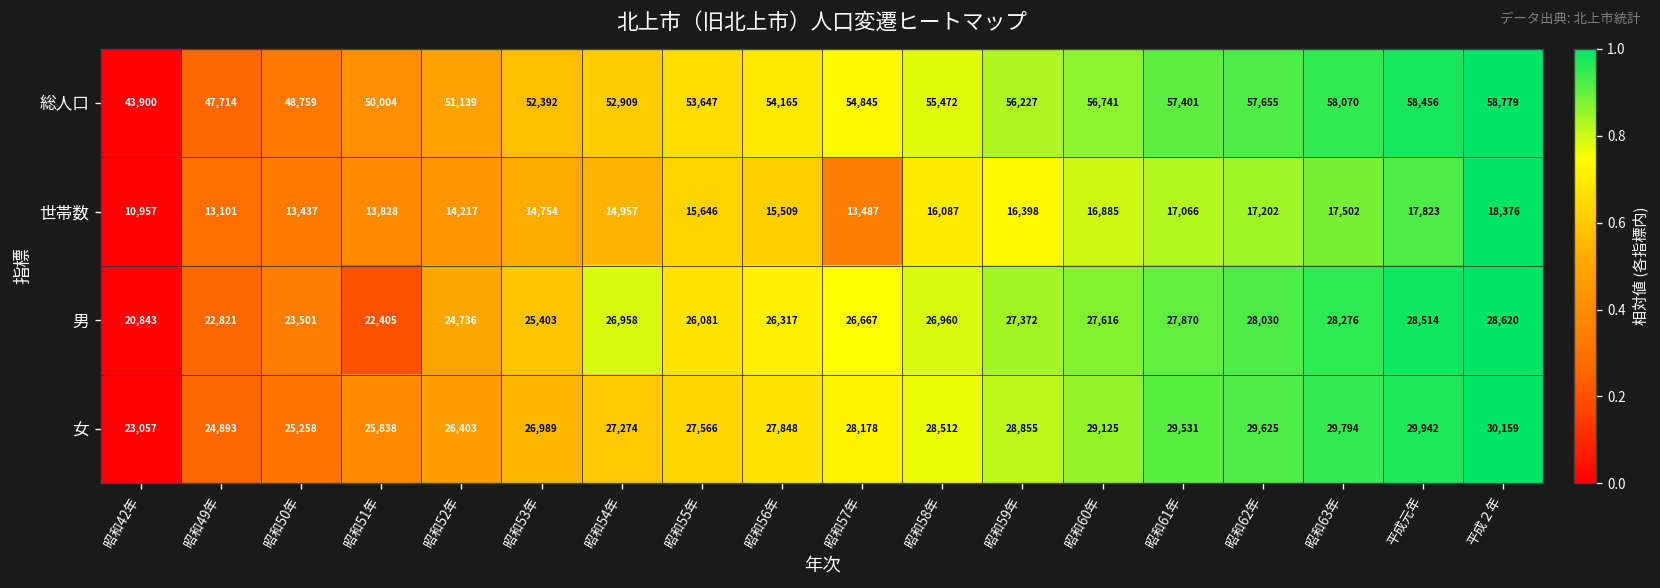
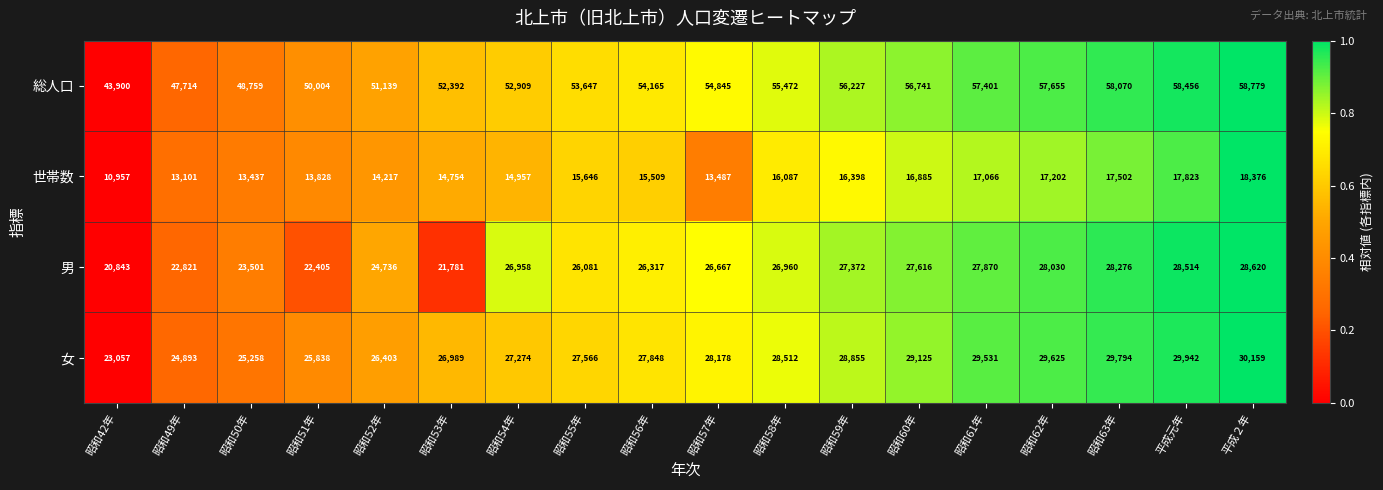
男, 昭和53年: 25,403 -> 21,781
